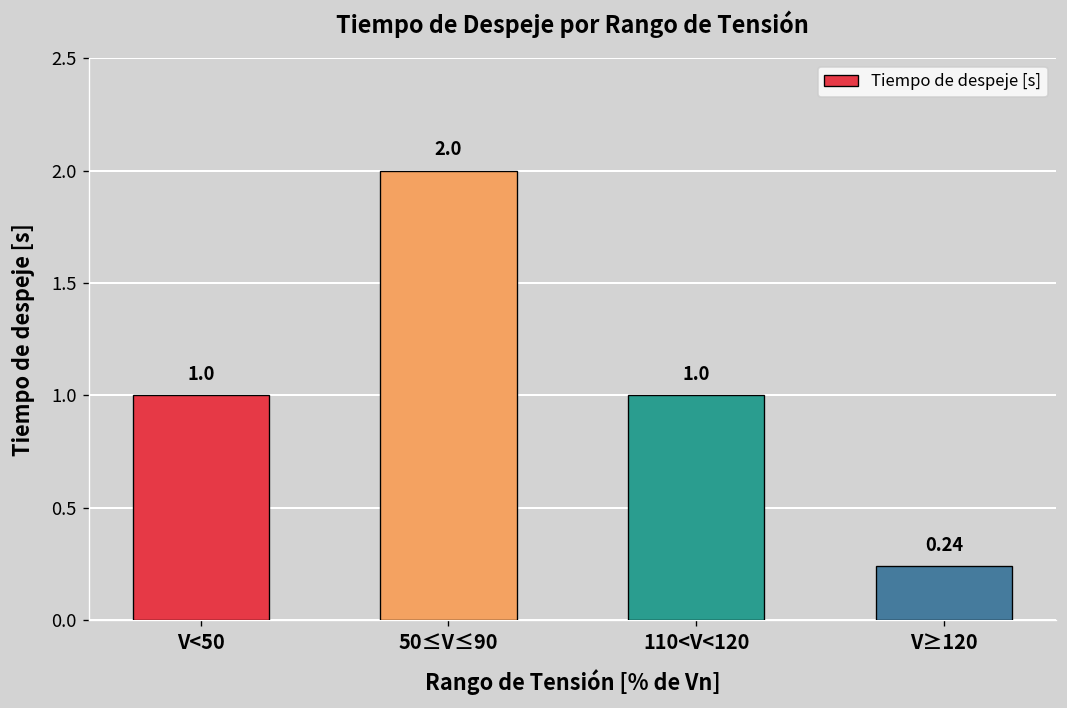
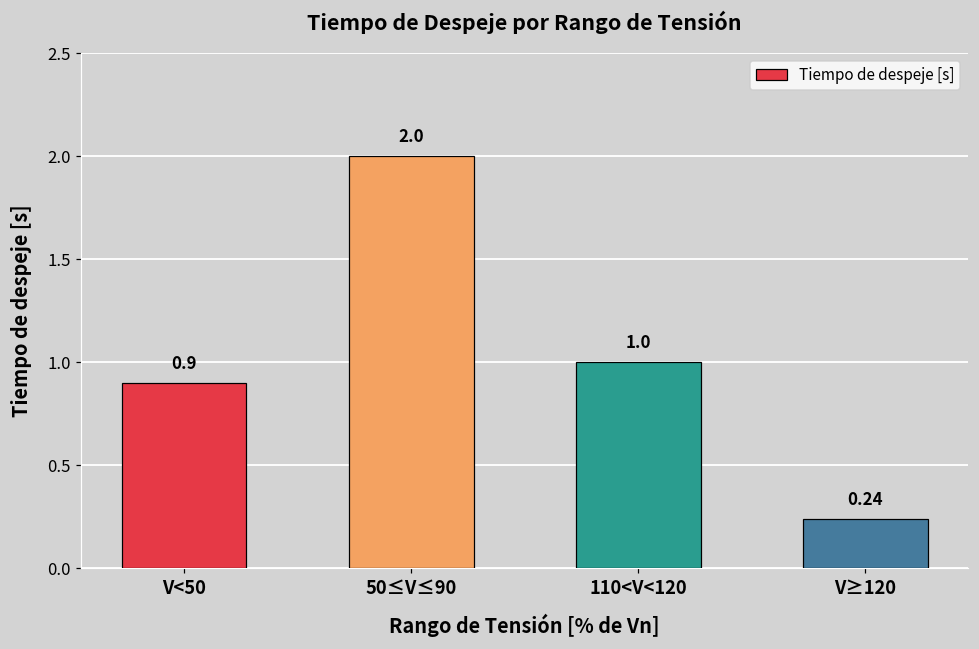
V<50: 1.0 -> 0.9
